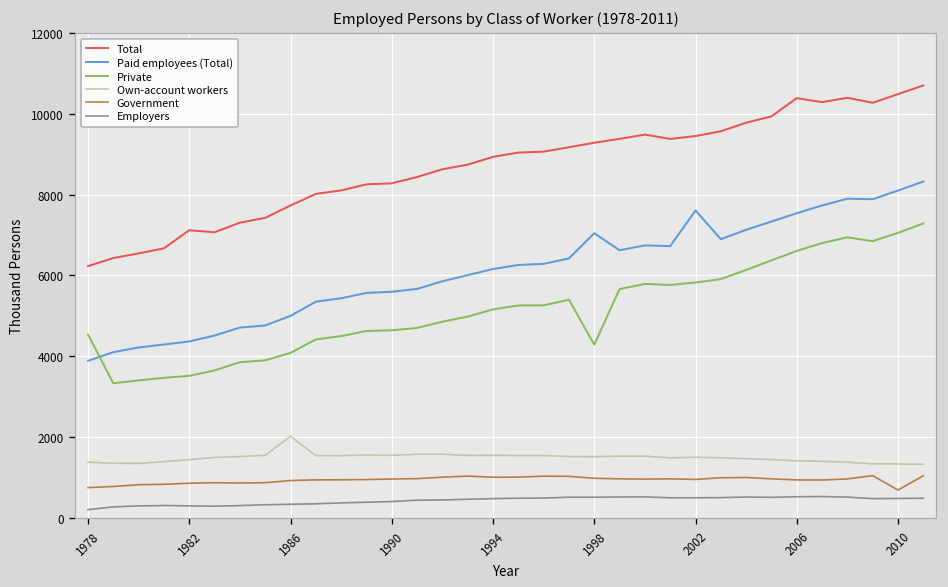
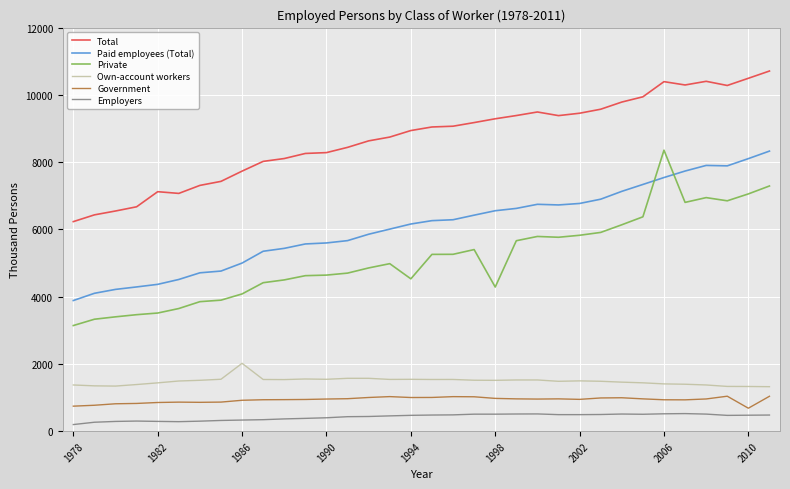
Private, 1978: 4500 -> 3100
Private, 1994: 5200 -> 4500
Paid employees (Total), 1998: 7000 -> 6600
Paid employees (Total), 2002: 7600 -> 6800
Private, 2006: 6600 -> 8400
